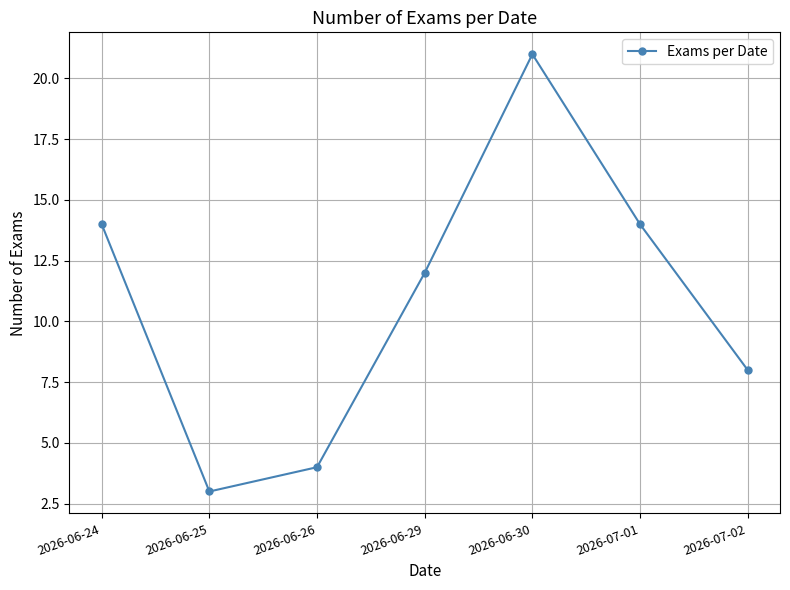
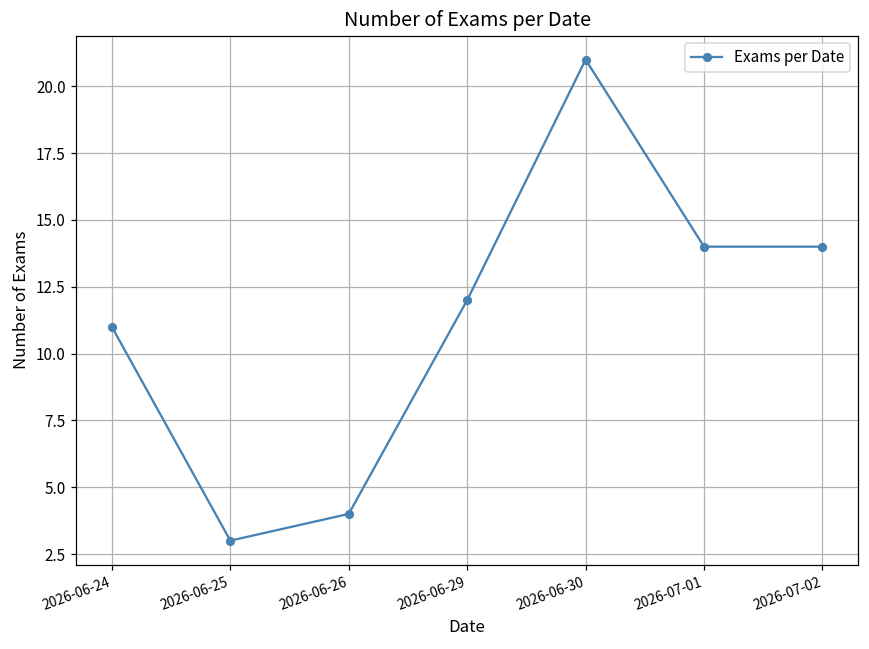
2026-06-24: 14 -> 11
2026-07-02: 8 -> 14
